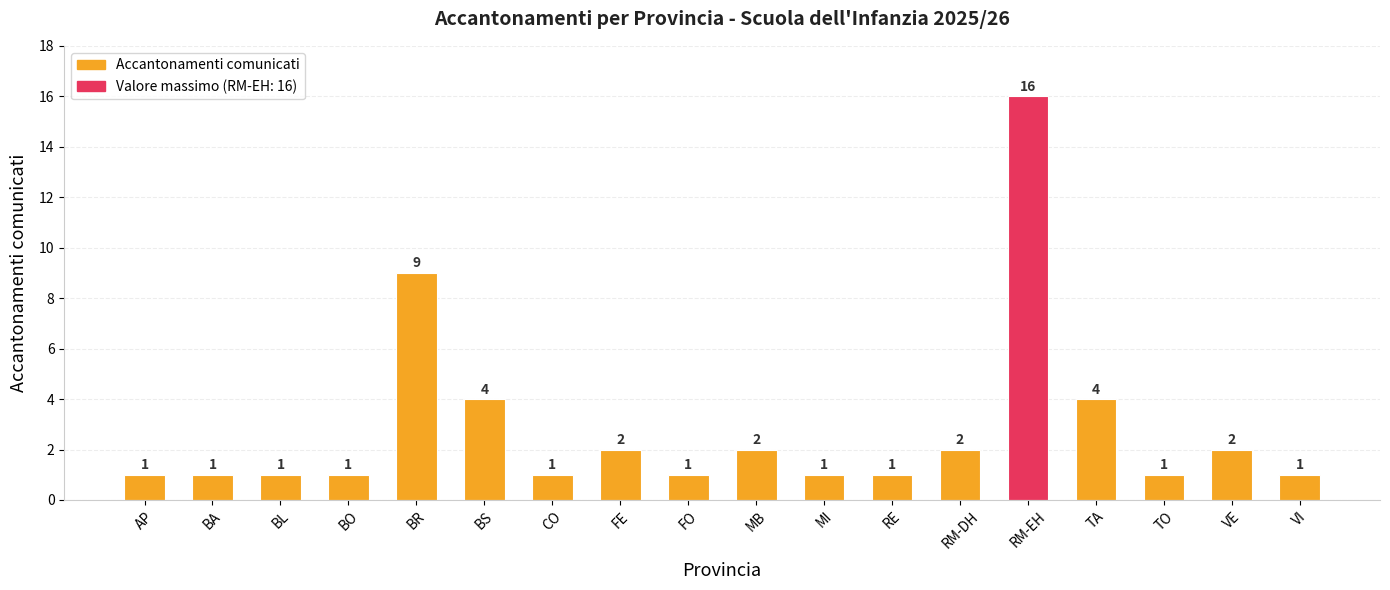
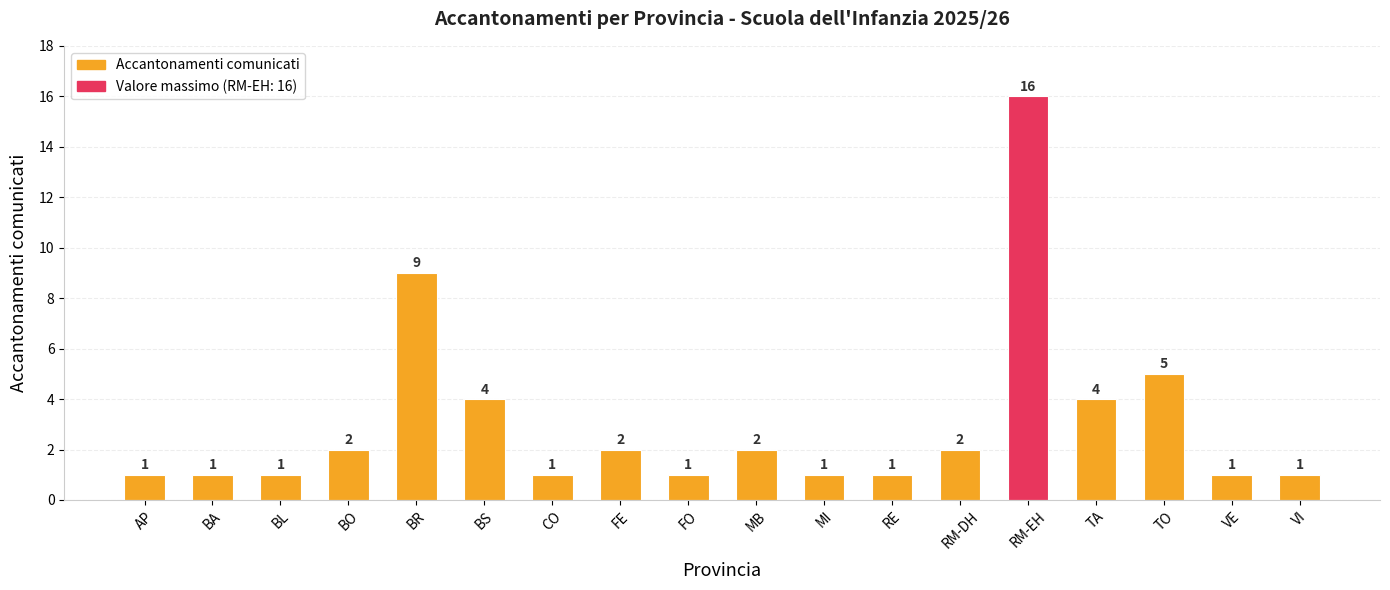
BO: 1 -> 2
TO: 1 -> 5
VE: 2 -> 1
